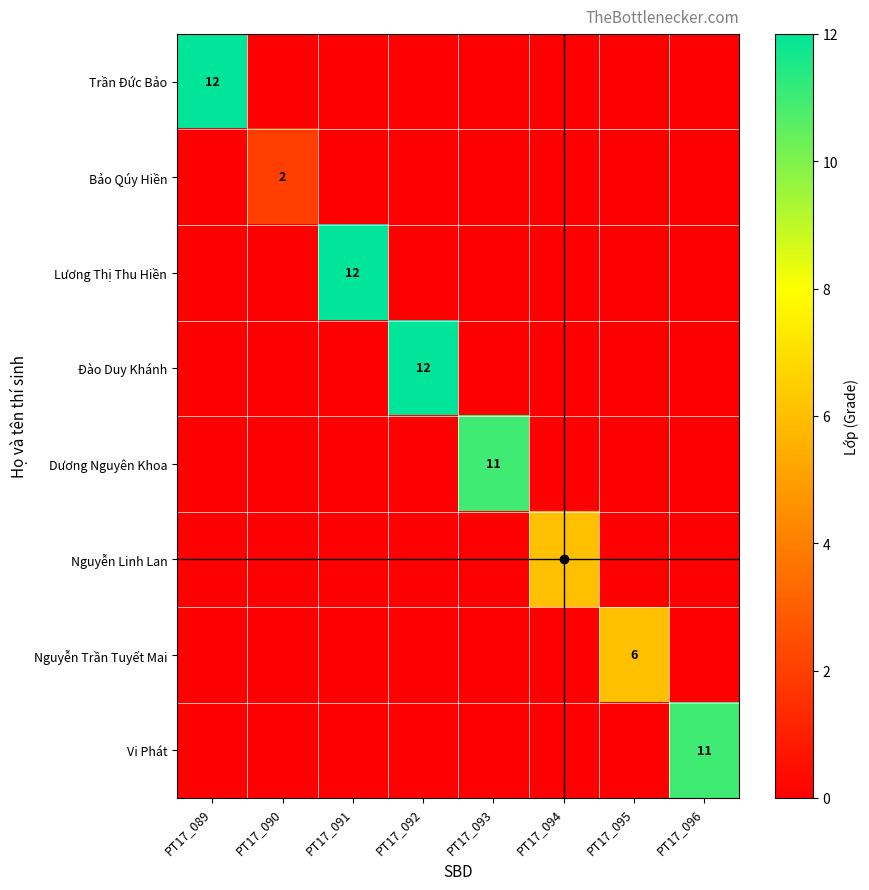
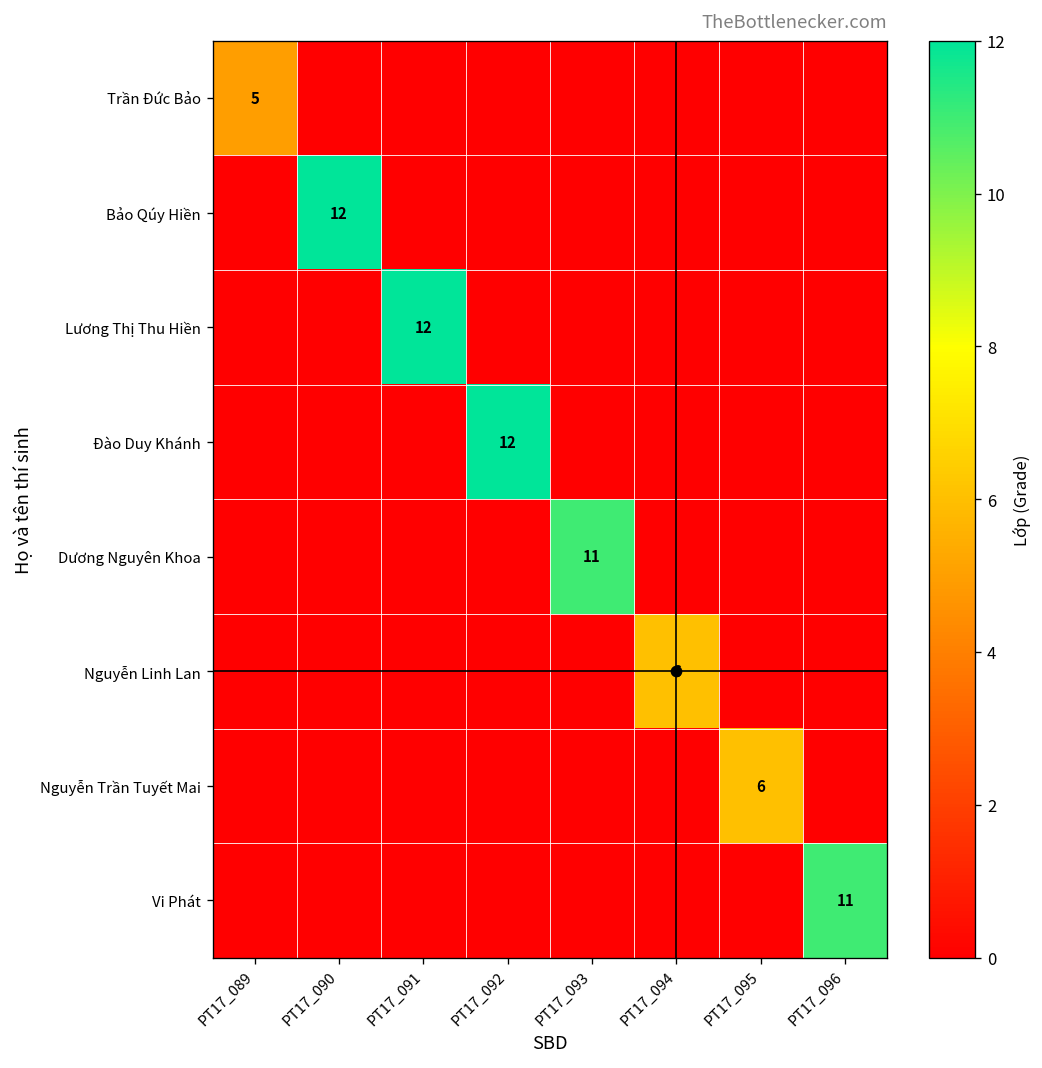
Trần Đức Bảo, PT17_089: 12 -> 5
Bảo Qúy Hiền, PT17_090: 2 -> 12
